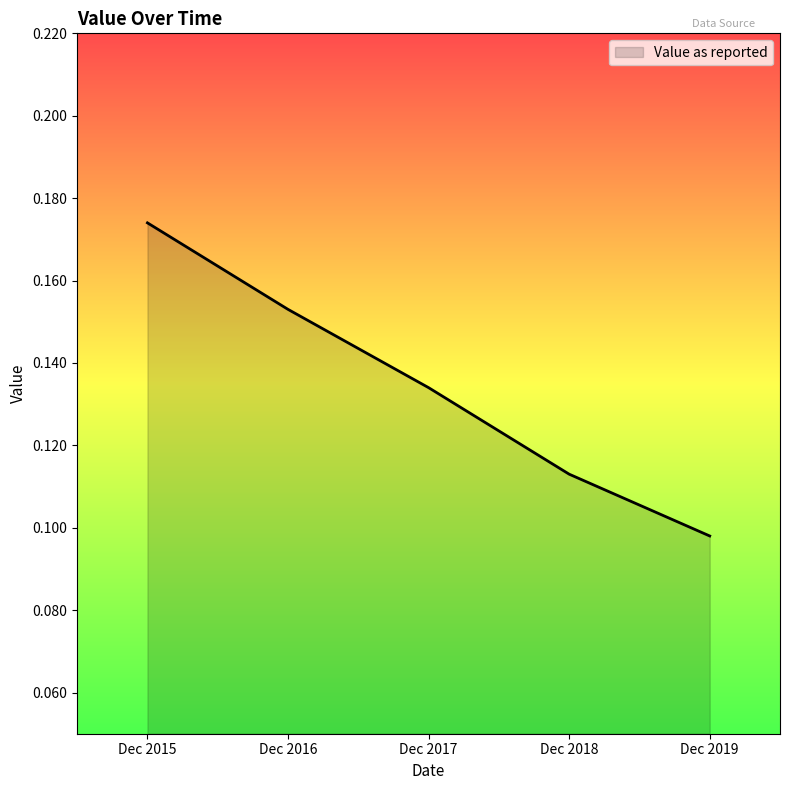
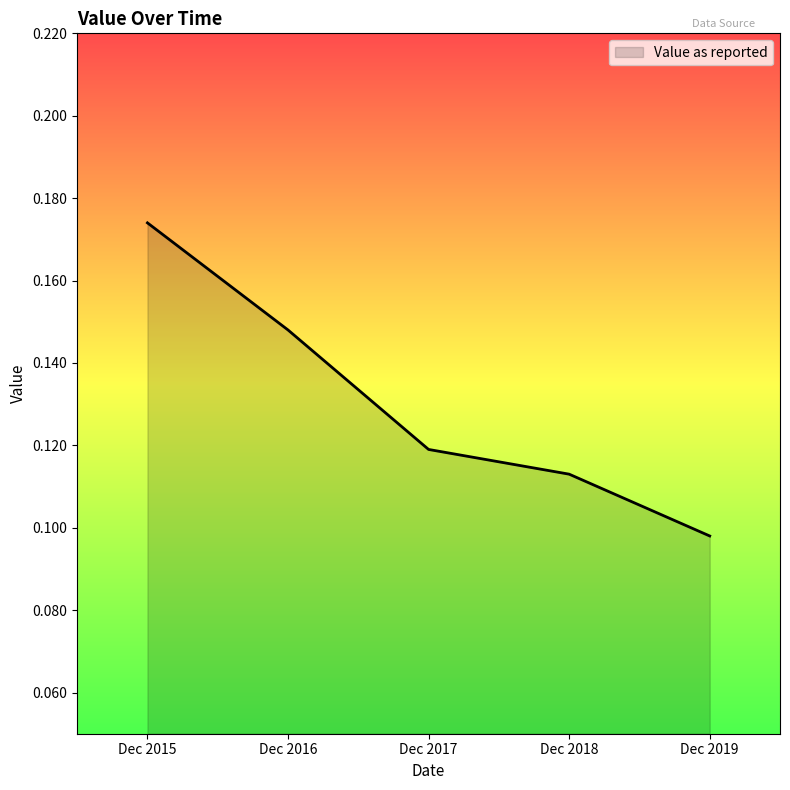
Dec 2016: 0.153 -> 0.148
Dec 2017: 0.134 -> 0.119
